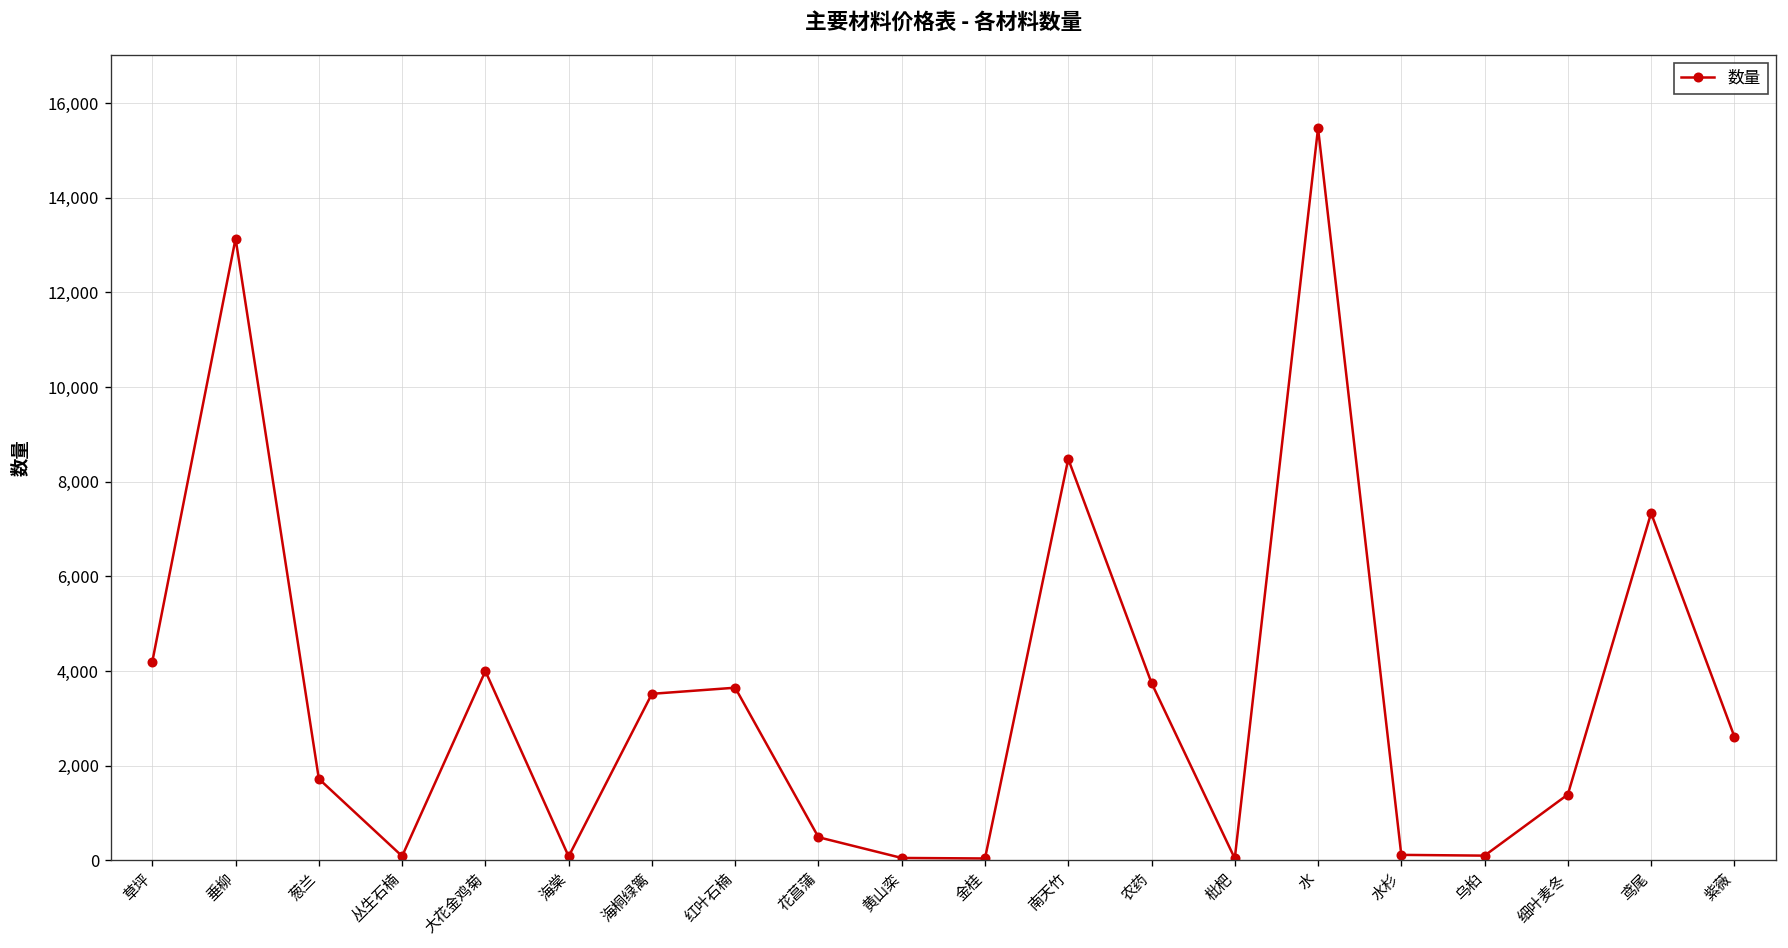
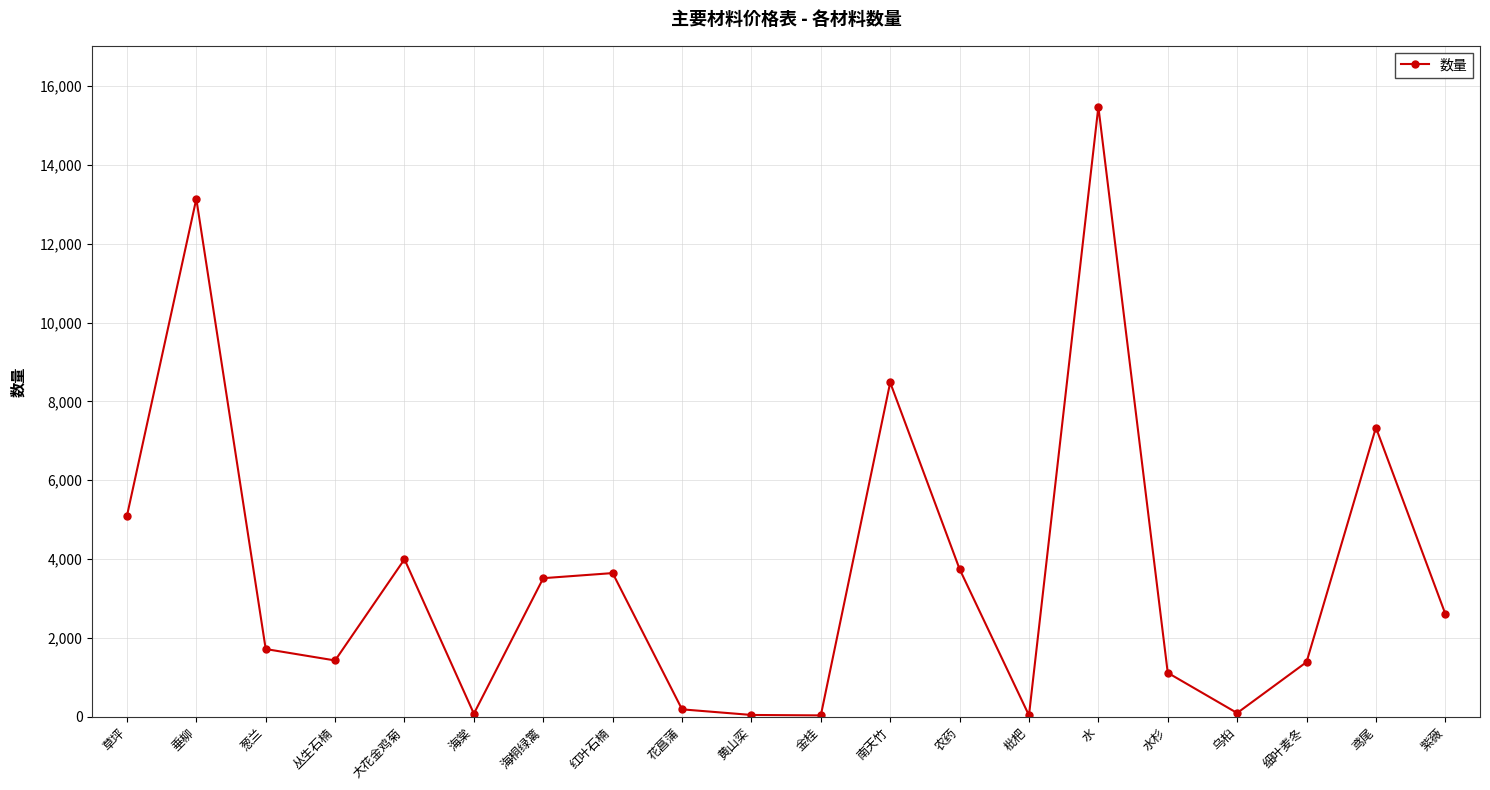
草坪: 4,200 -> 5,100
丛生石楠: 100 -> 1,400
花菖蒲: 500 -> 200
水杉: 100 -> 1,100
